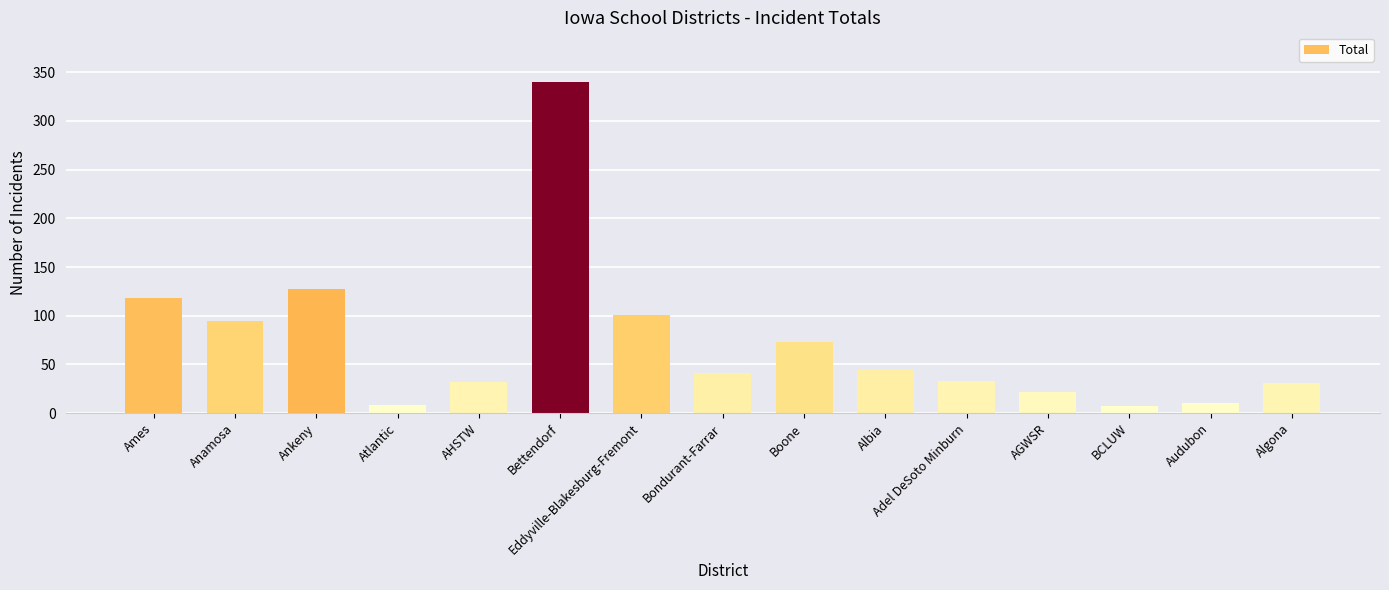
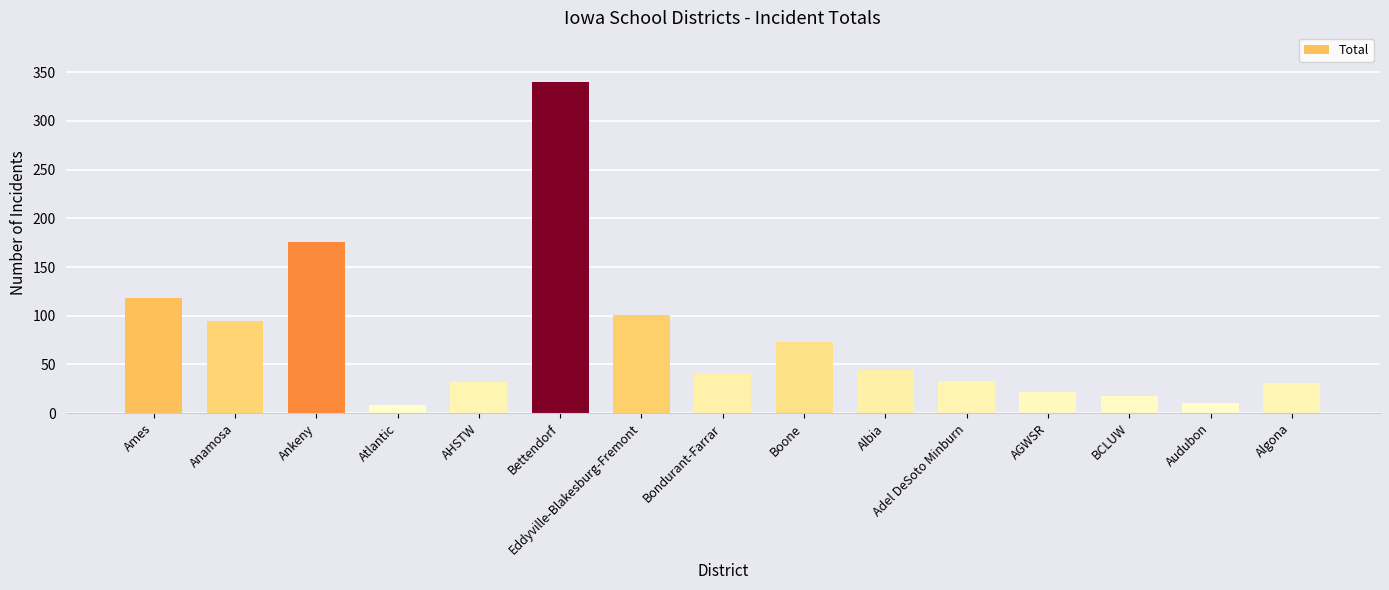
Ankeny: 130 -> 180
BCLUW: 10 -> 20
